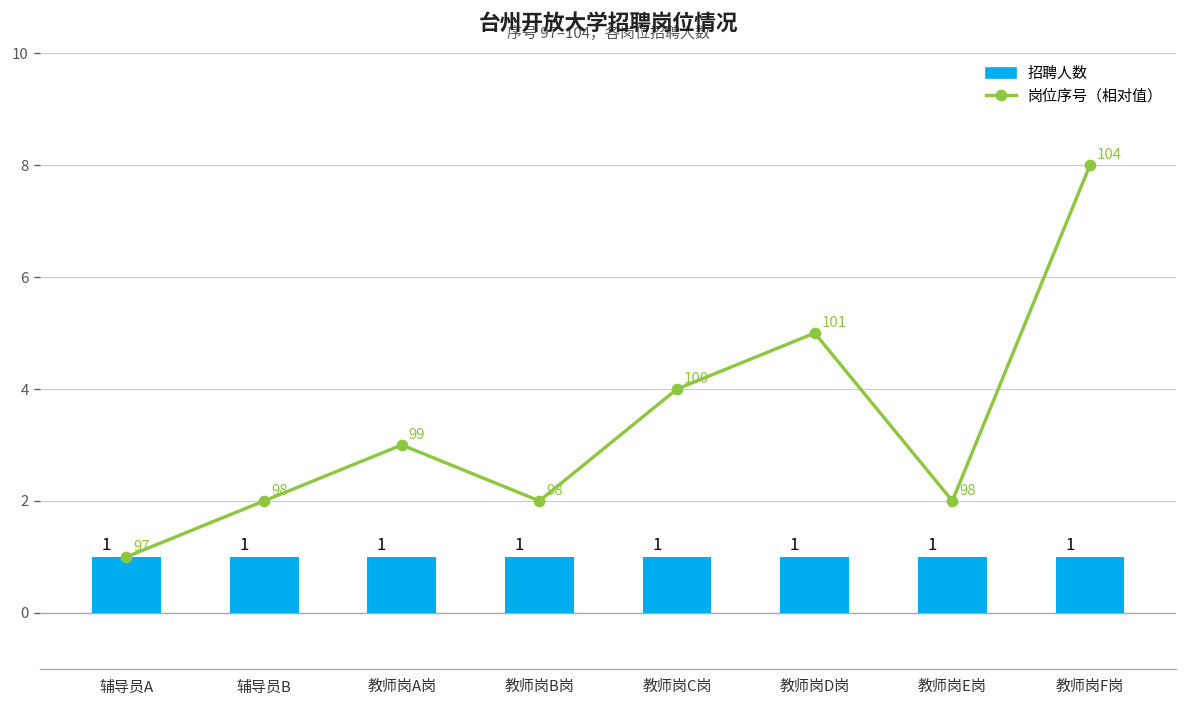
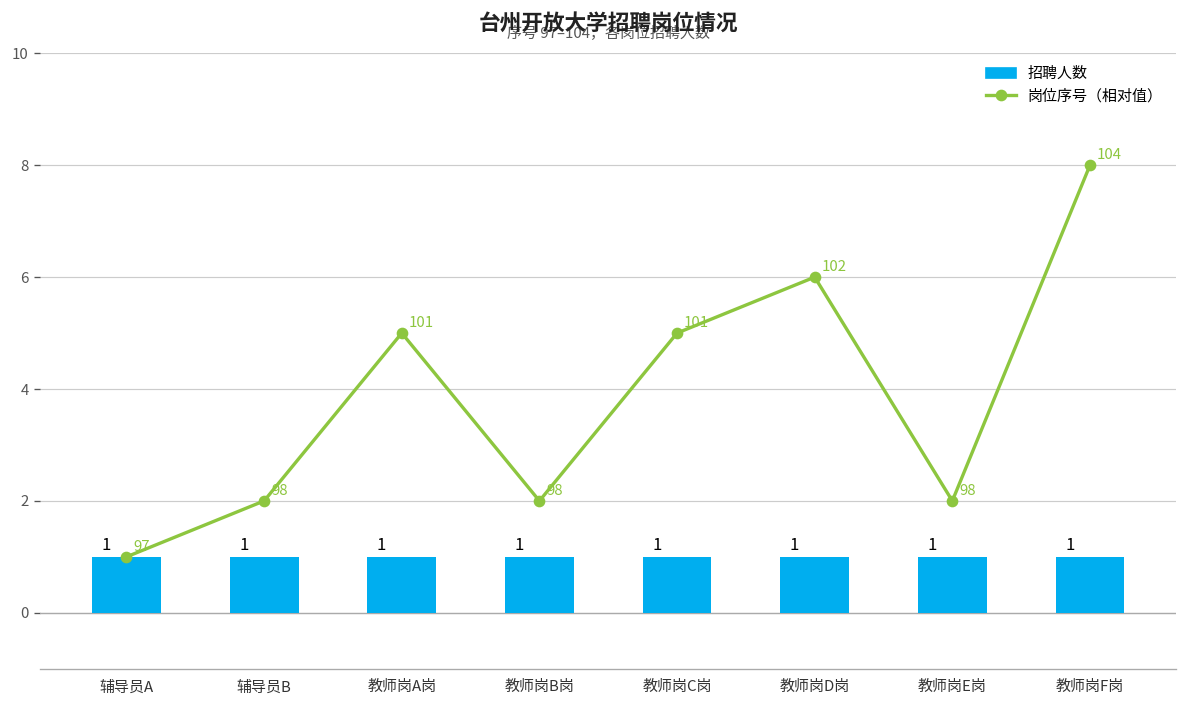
岗位序号（相对值）, 教师岗A岗: 99 -> 101
岗位序号（相对值）, 教师岗C岗: 100 -> 101
岗位序号（相对值）, 教师岗D岗: 101 -> 102
